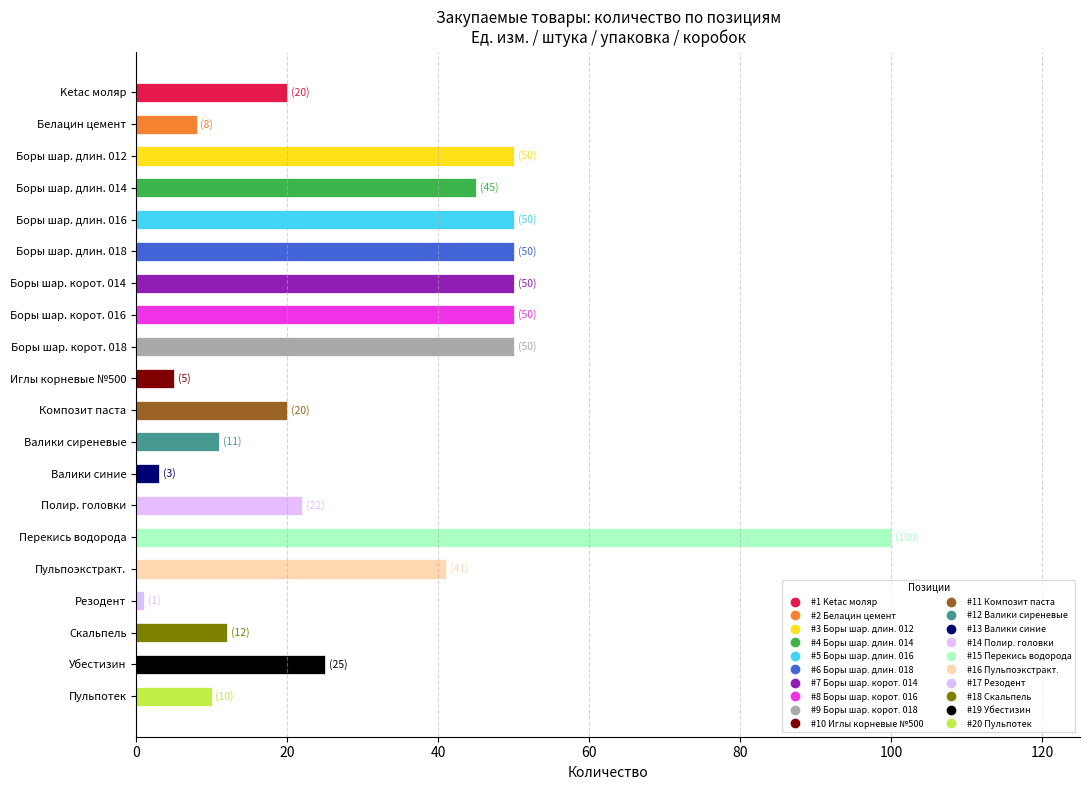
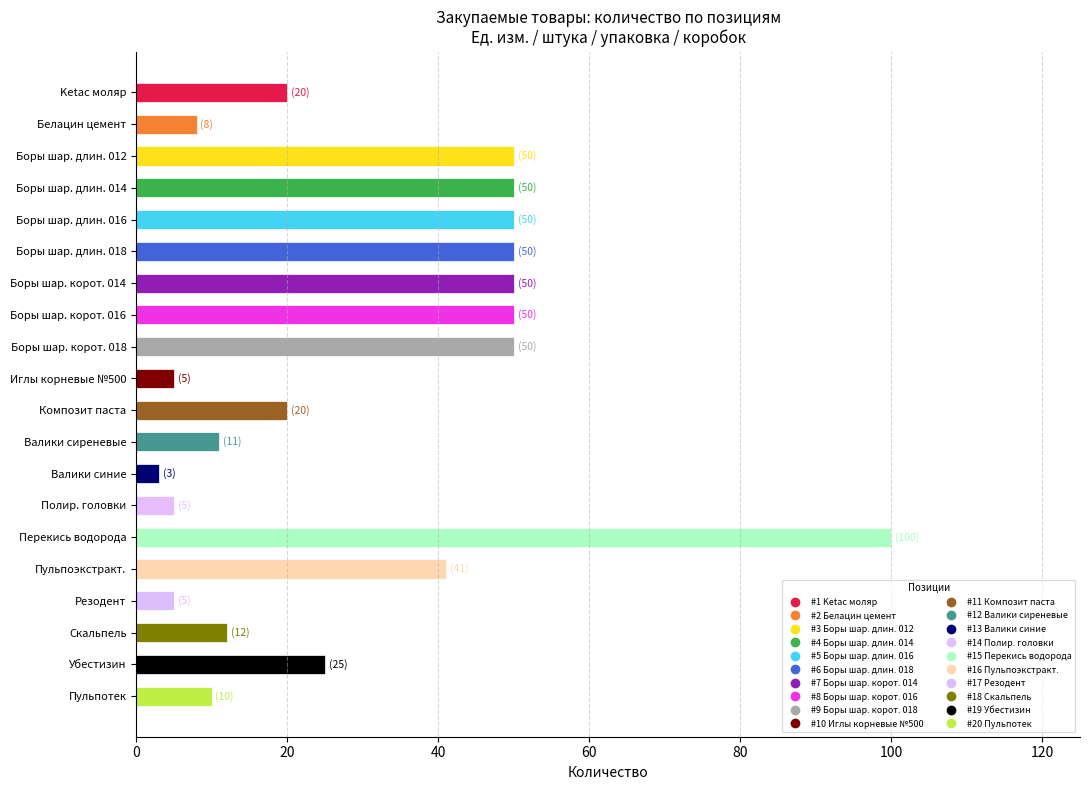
Боры шар. длин. 014: (45) -> (50)
Полир. головки: (22) -> (5)
Резодент: (1) -> (5)
